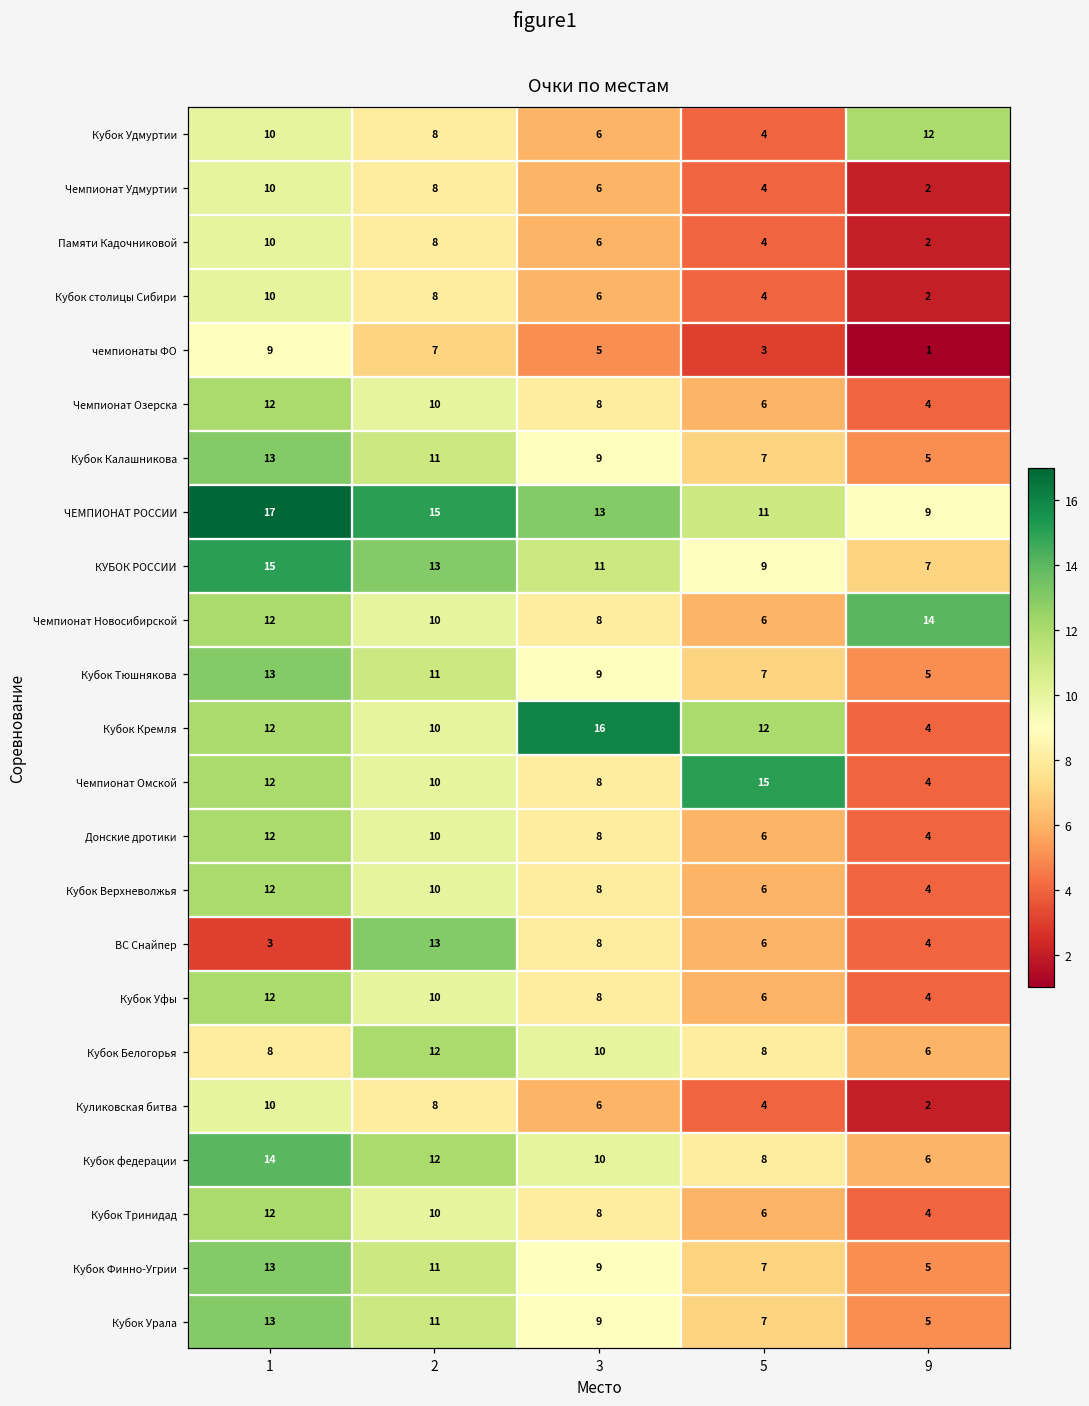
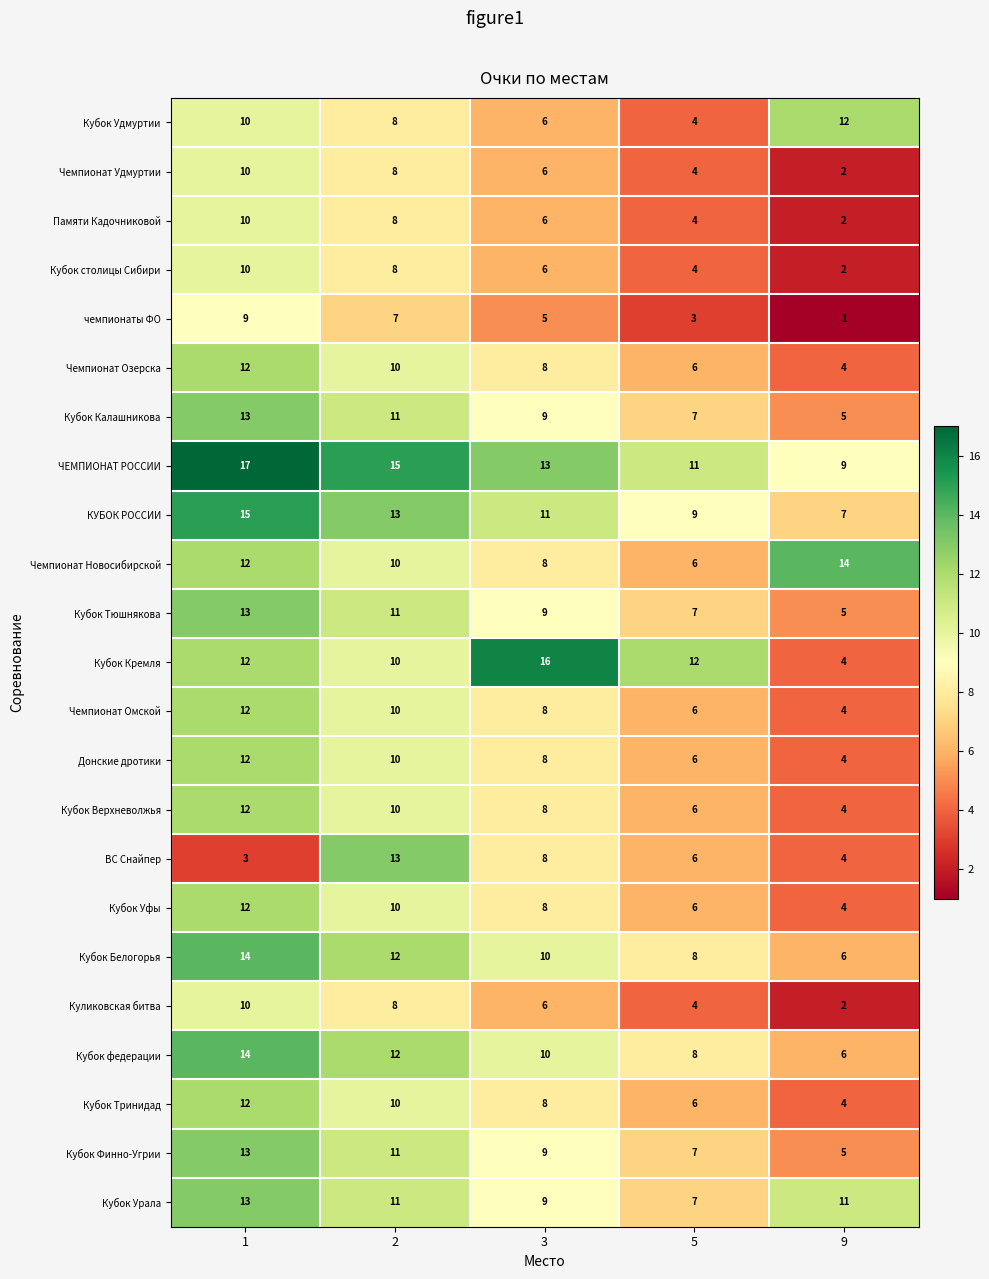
Чемпионат Омской, 5: 15 -> 6
Кубок Белогорья, 1: 8 -> 14
Кубок Урала, 9: 5 -> 11
